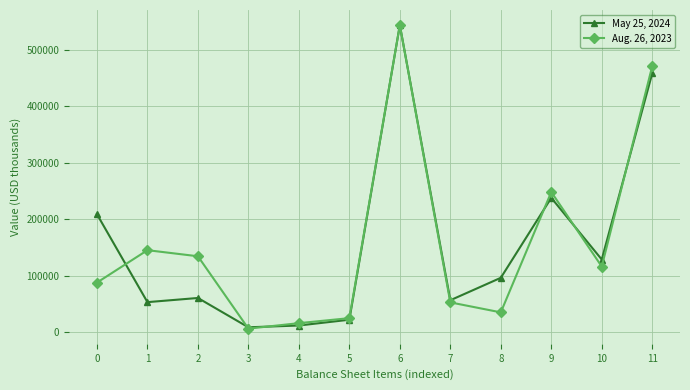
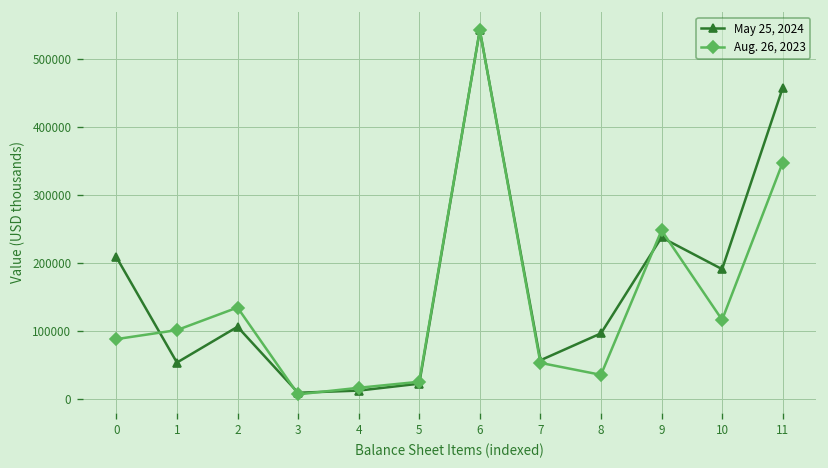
Aug. 26, 2023, 1: 150000 -> 100000
May 25, 2024, 2: 60000 -> 110000
May 25, 2024, 10: 130000 -> 190000
Aug. 26, 2023, 11: 470000 -> 350000
